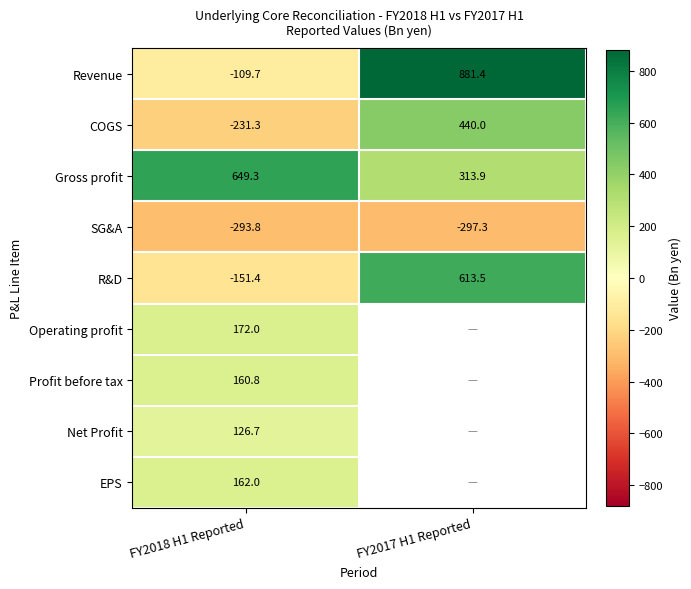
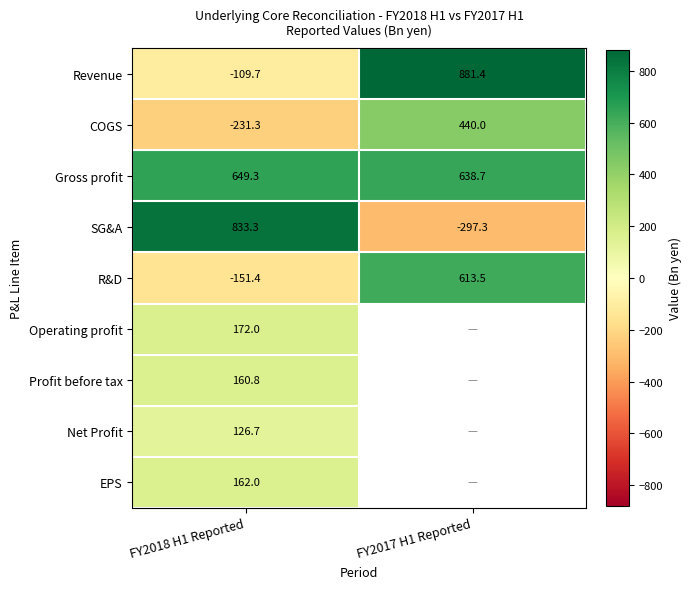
Gross profit, FY2017 H1 Reported: 313.9 -> 638.7
SG&A, FY2018 H1 Reported: -293.8 -> 833.3
